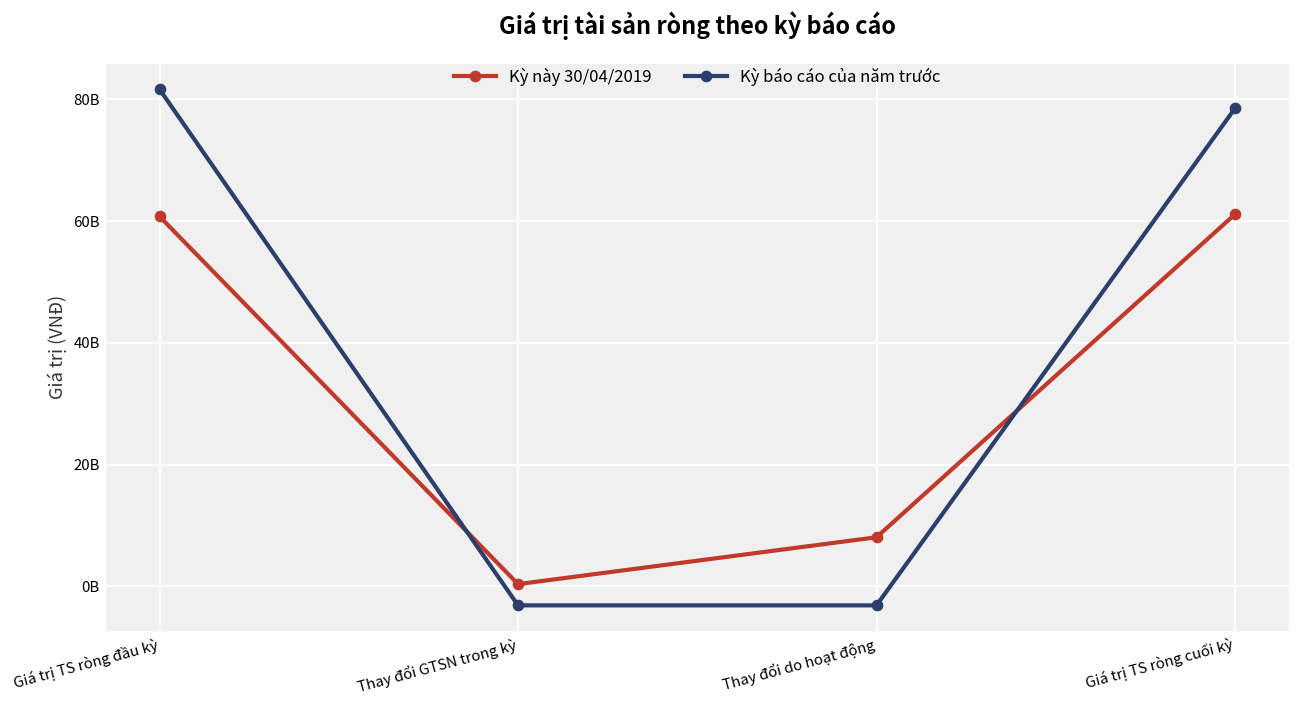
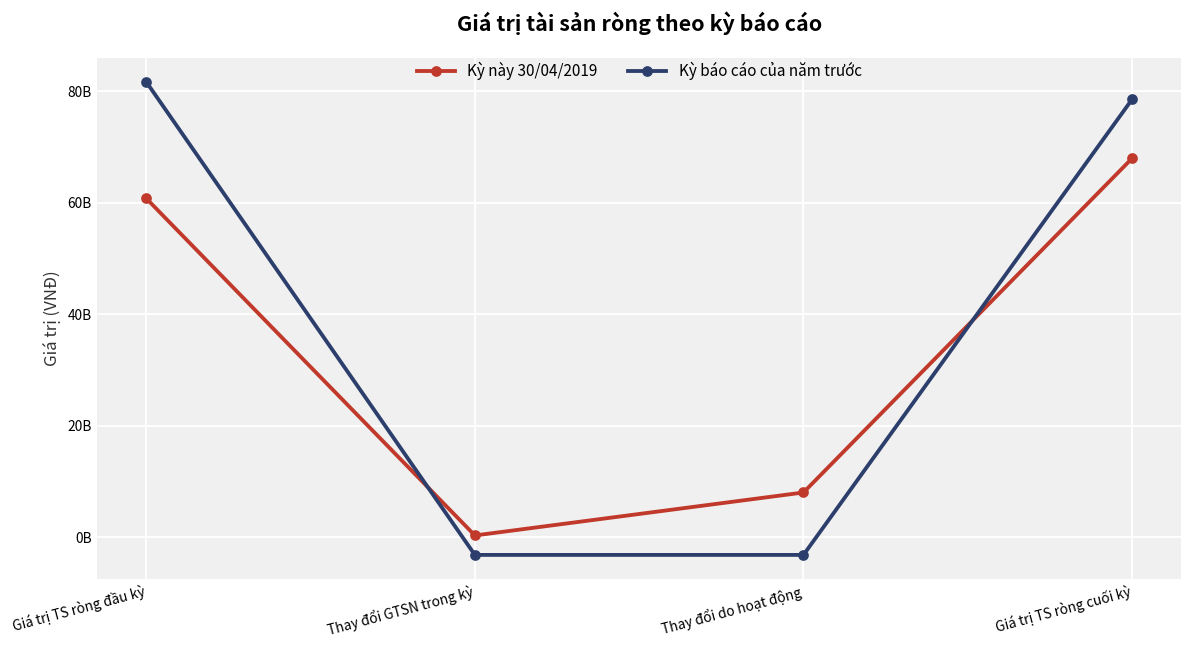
Kỳ này 30/04/2019, Giá trị TS ròng cuối kỳ: 61000000000 -> 68000000000
